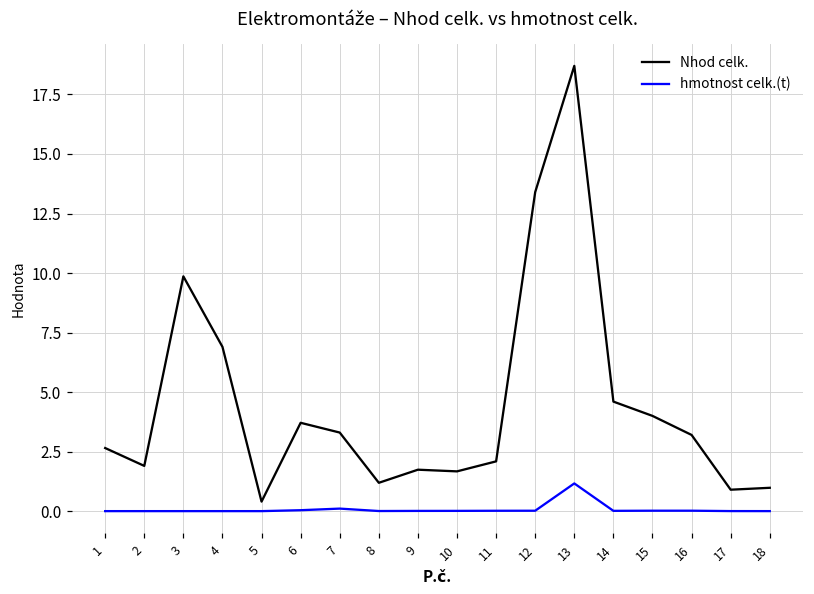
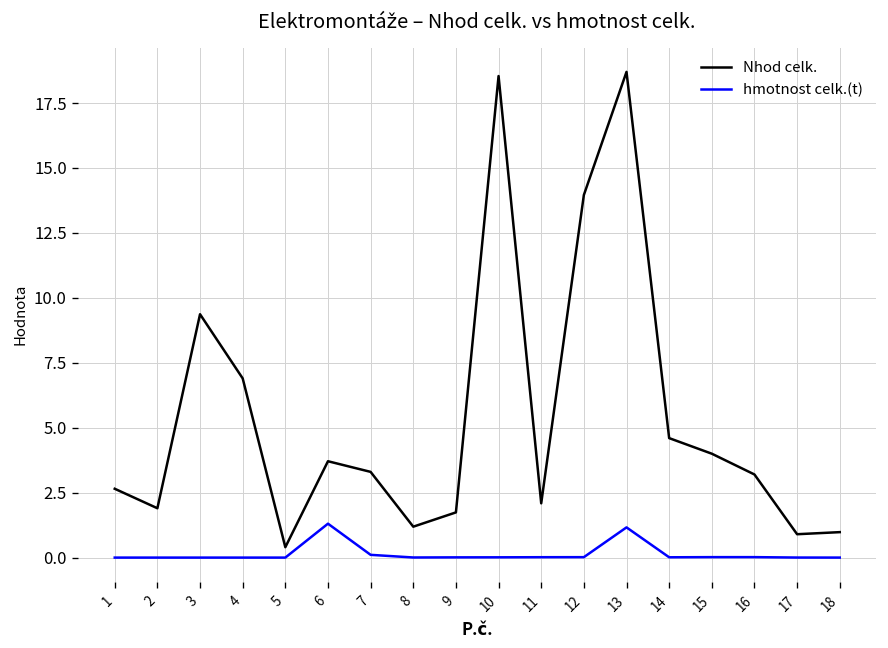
Nhod celk., 3: 9.9 -> 9.4
hmotnost celk.(t), 6: 0.0 -> 1.3
Nhod celk., 10: 1.7 -> 18.5
Nhod celk., 12: 13.4 -> 14.0
